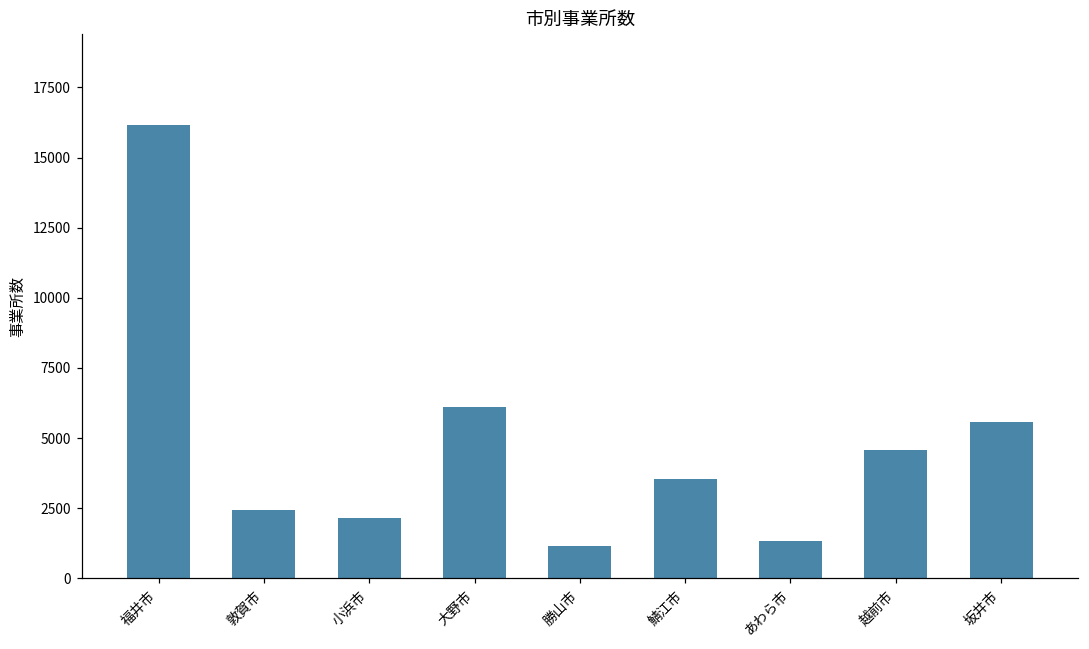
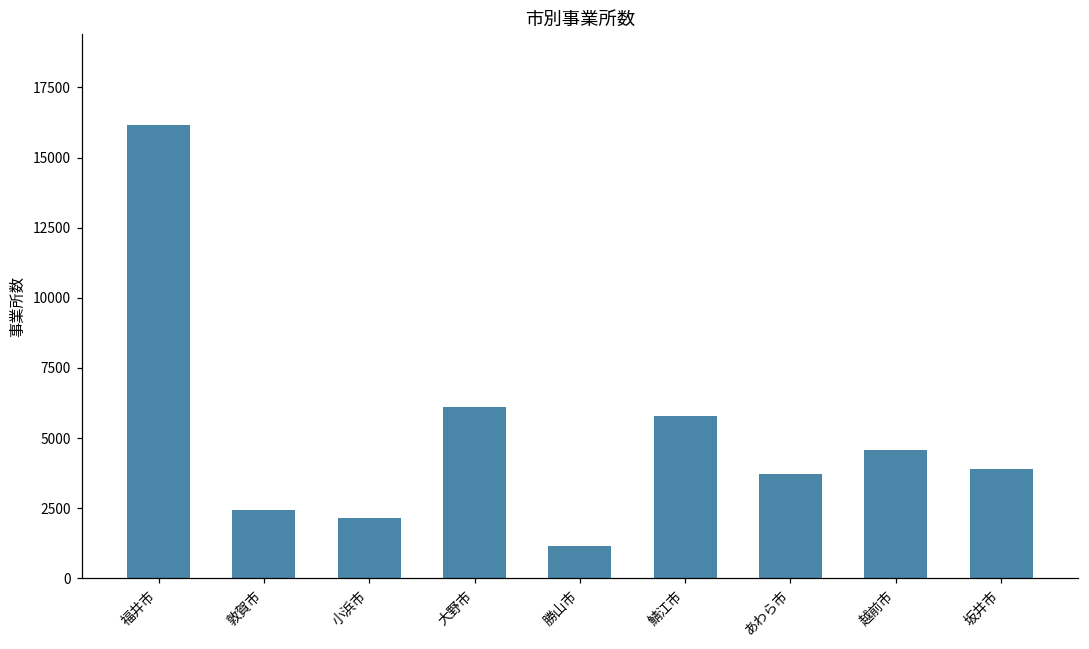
鯖江市: 3500 -> 5800
あわら市: 1300 -> 3700
坂井市: 5600 -> 3900
